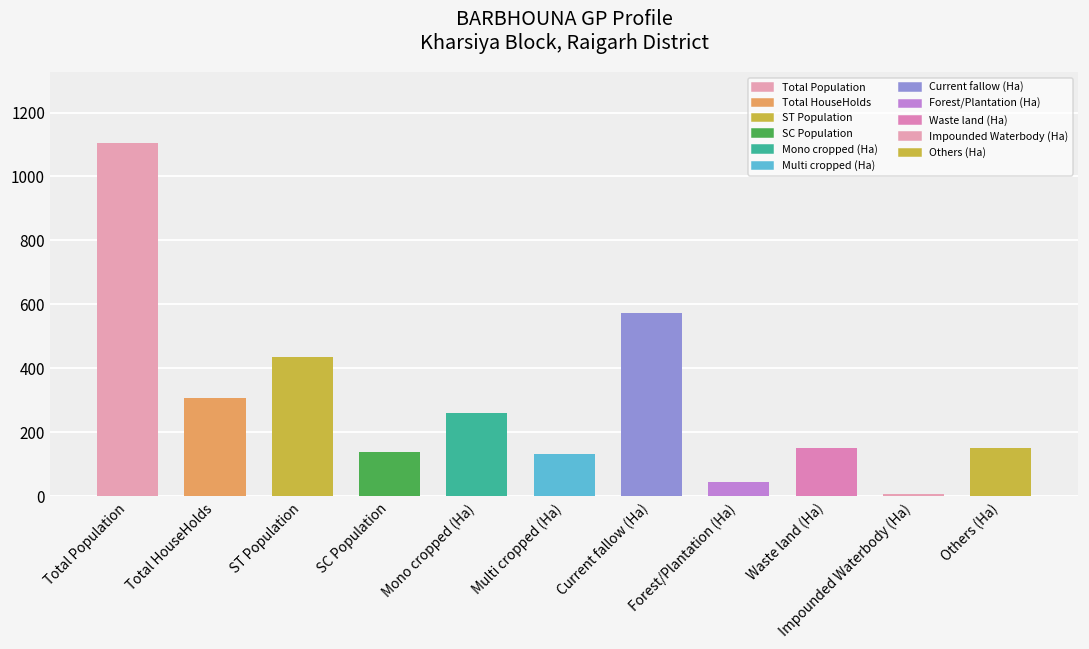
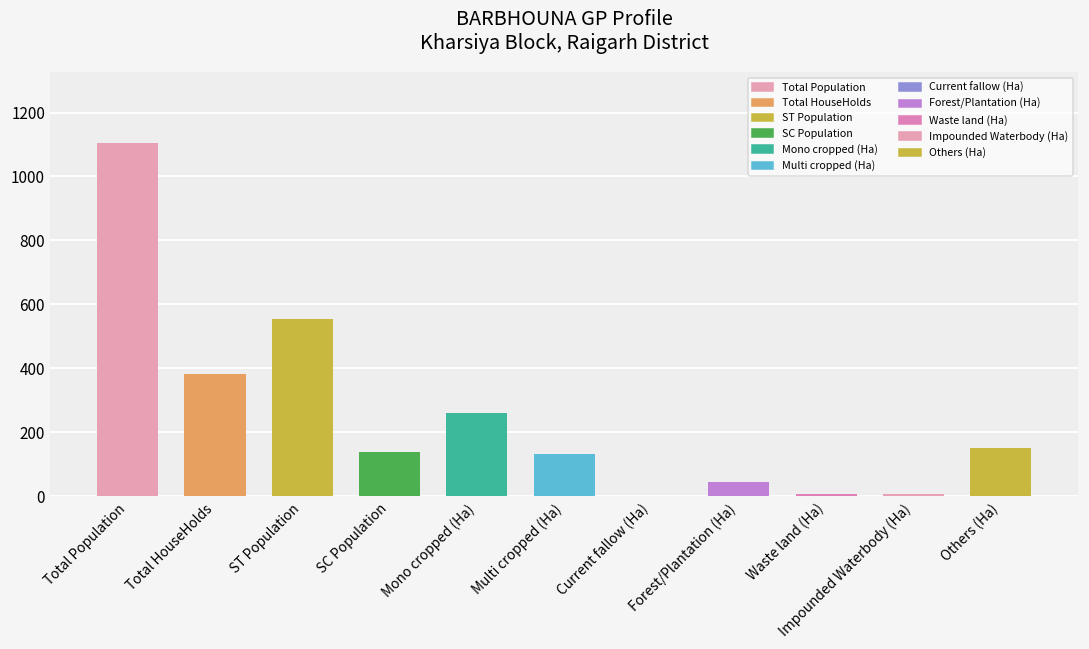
Total HouseHolds: 310 -> 380
ST Population: 440 -> 560
Current fallow (Ha): 570 -> 0
Waste land (Ha): 150 -> 10
